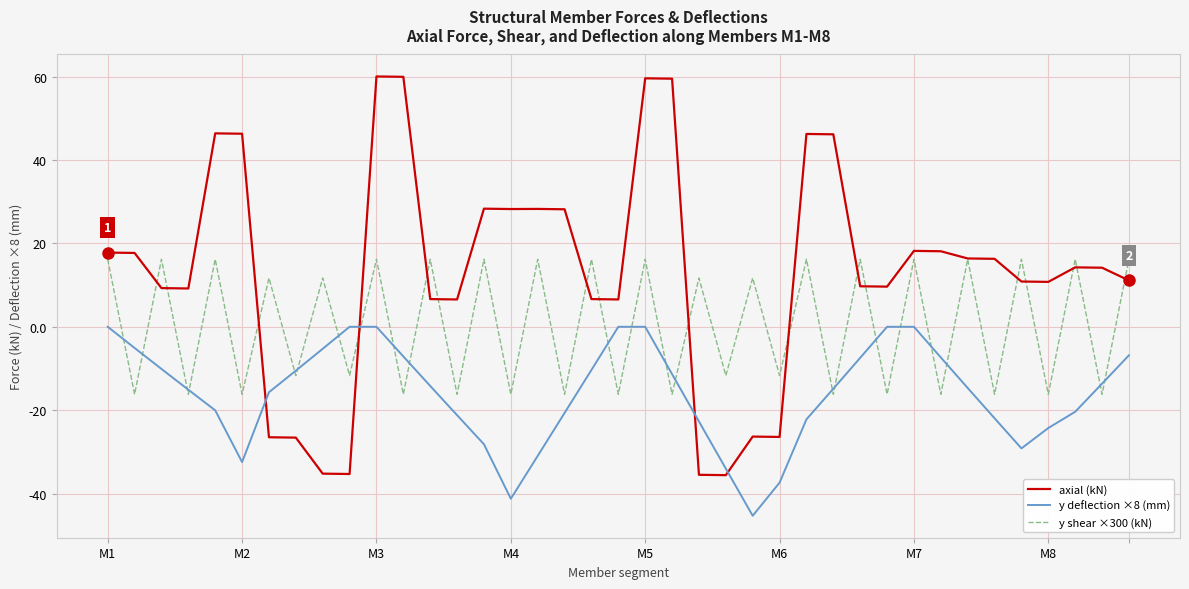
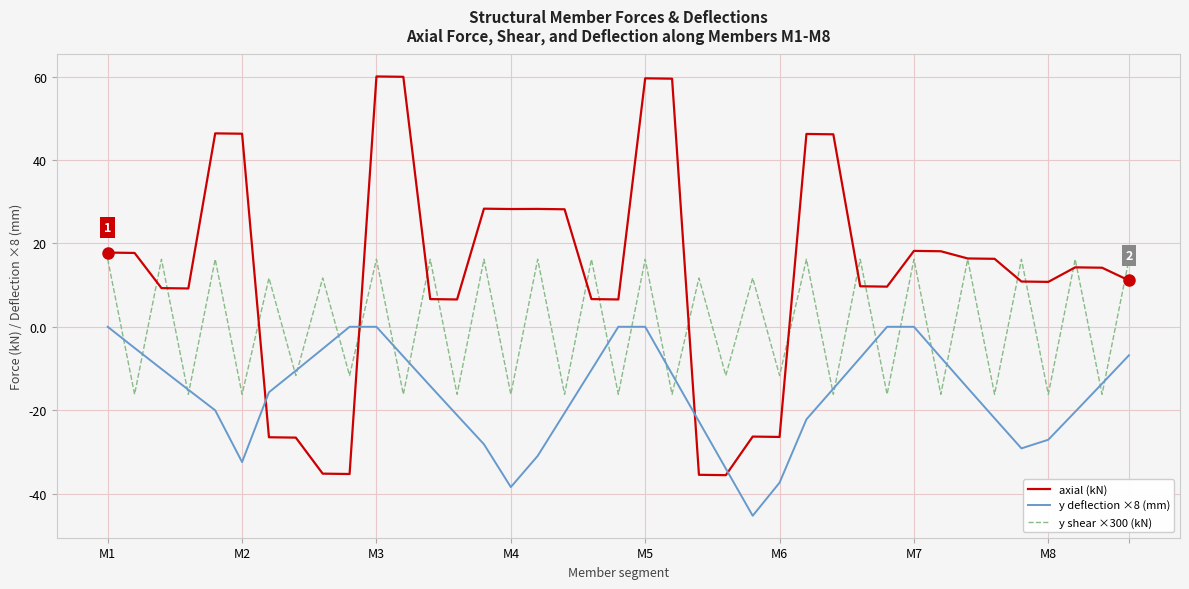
y deflection ×8 (mm), M4: -41 -> -38
y deflection ×8 (mm), M8: -24 -> -27
